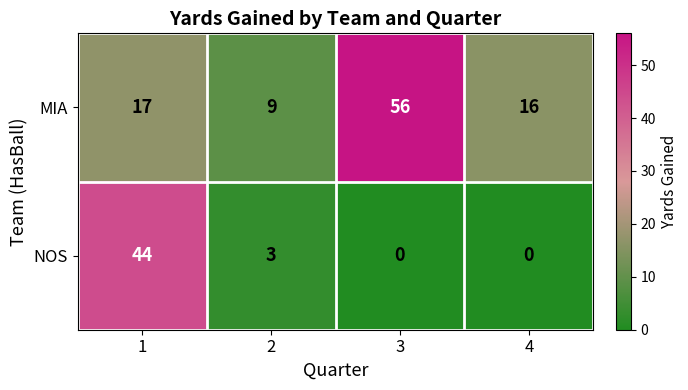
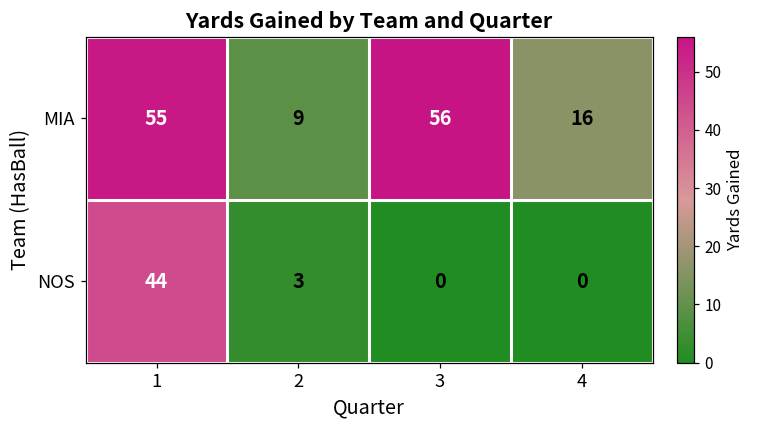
MIA, 1: 17 -> 55
